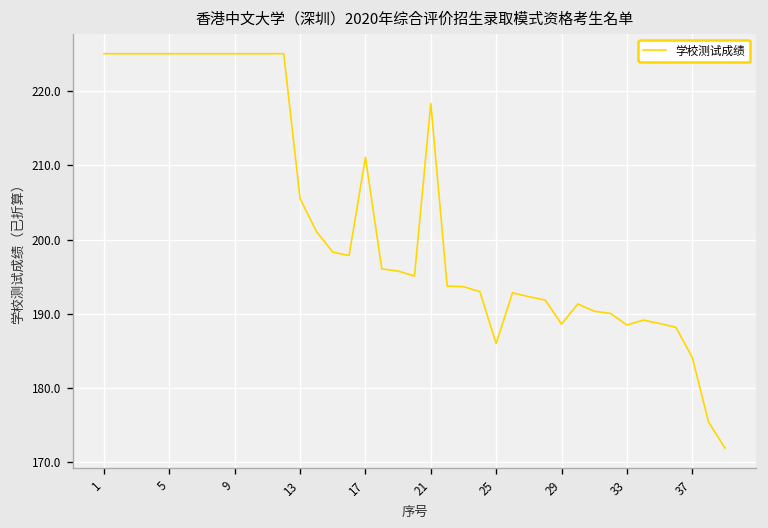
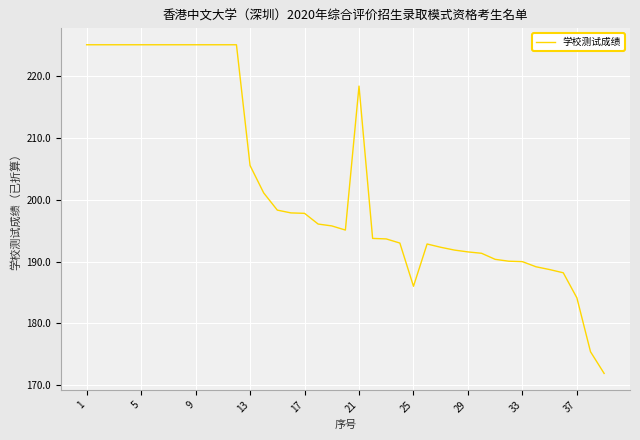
17: 211 -> 198
29: 189 -> 192
33: 188 -> 190
